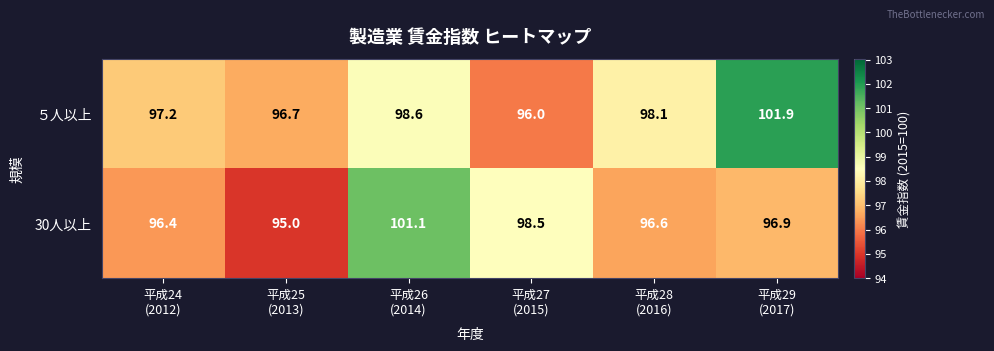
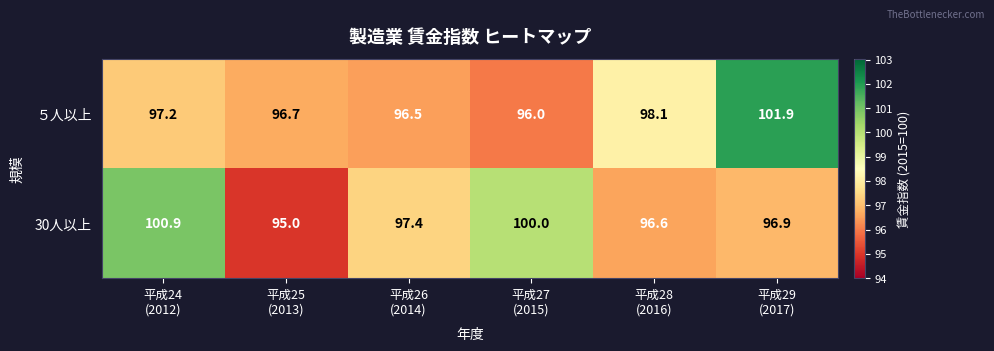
５人以上, 平成26 (2014): 98.6 -> 96.5
30人以上, 平成24 (2012): 96.4 -> 100.9
30人以上, 平成26 (2014): 101.1 -> 97.4
30人以上, 平成27 (2015): 98.5 -> 100.0
